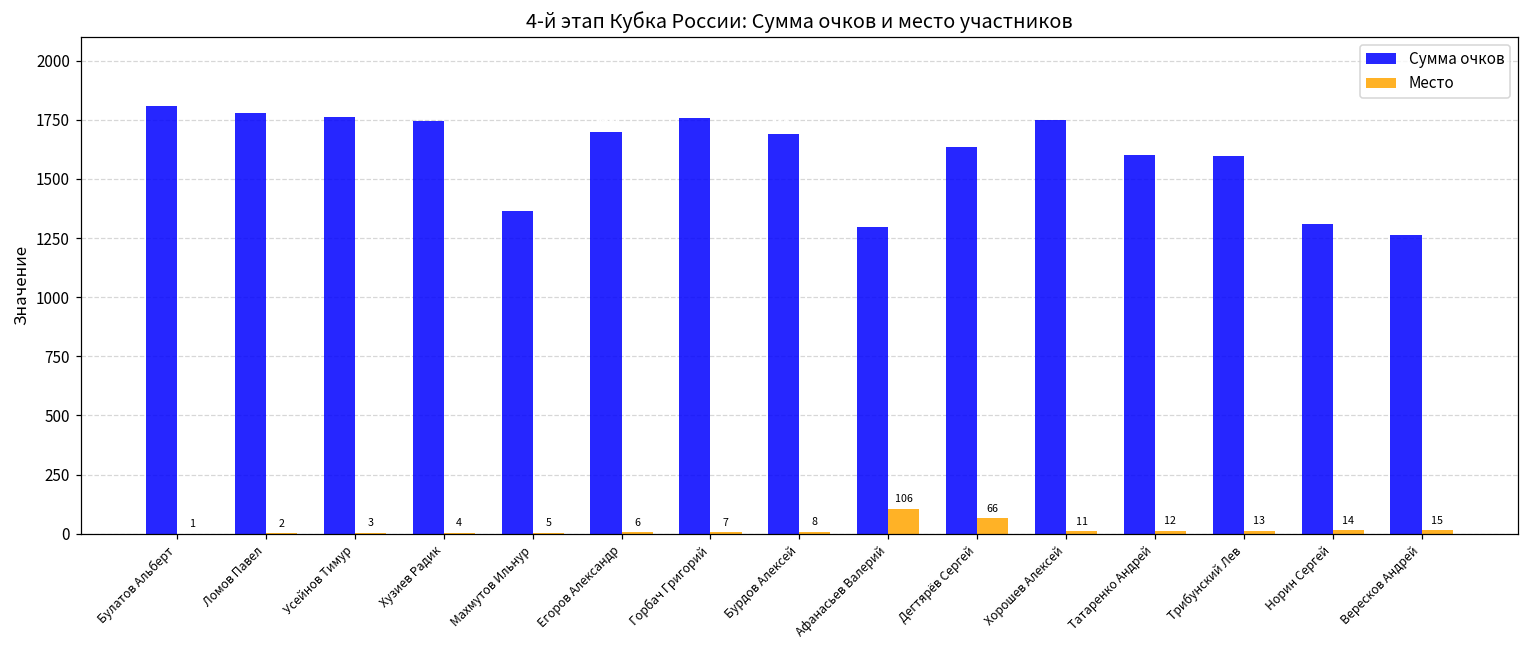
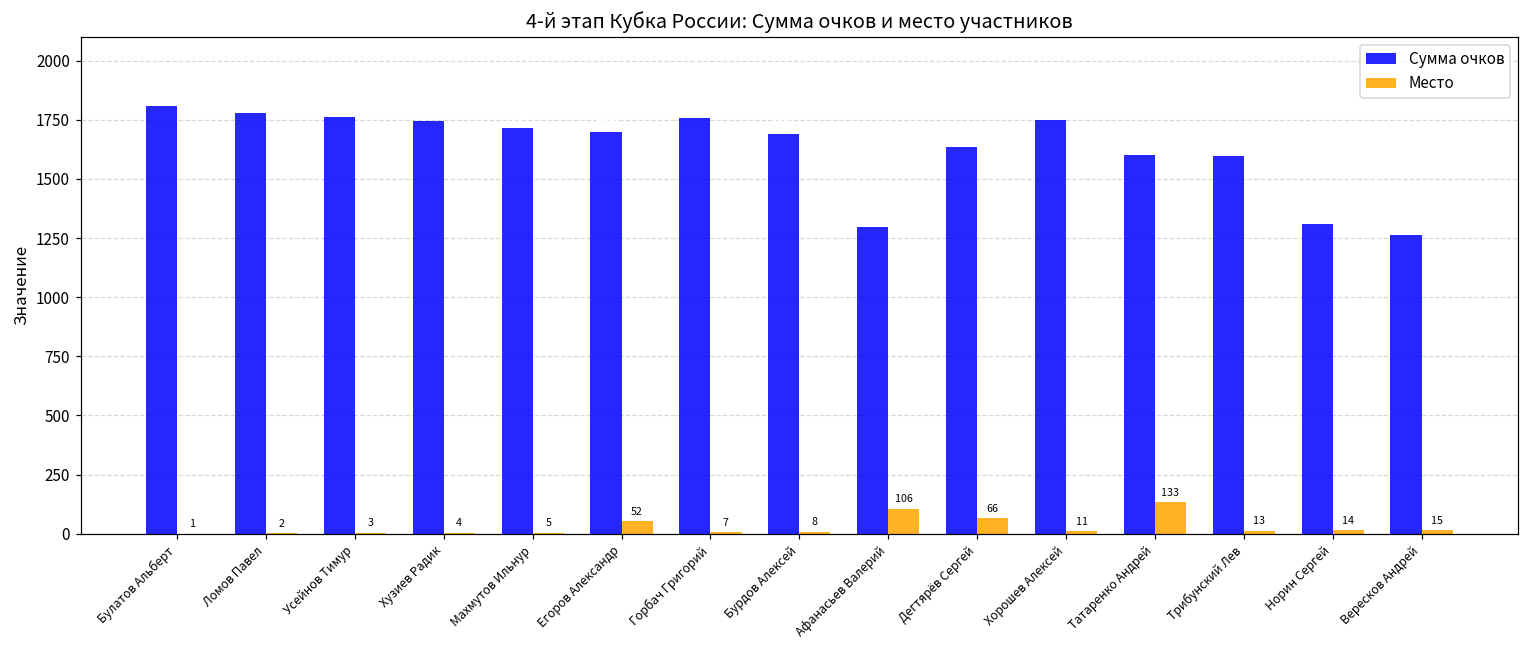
Сумма очков, Махмутов Ильнур: 1360 -> 1710
Место, Егоров Александр: 6 -> 52
Место, Татаренко Андрей: 12 -> 133
